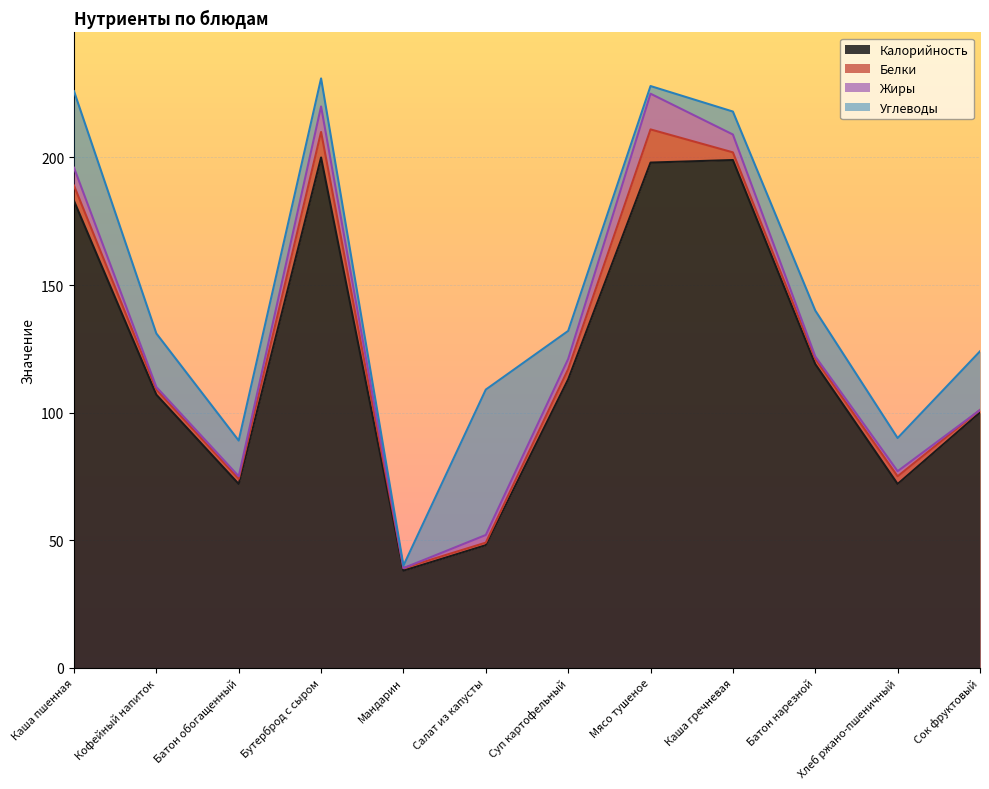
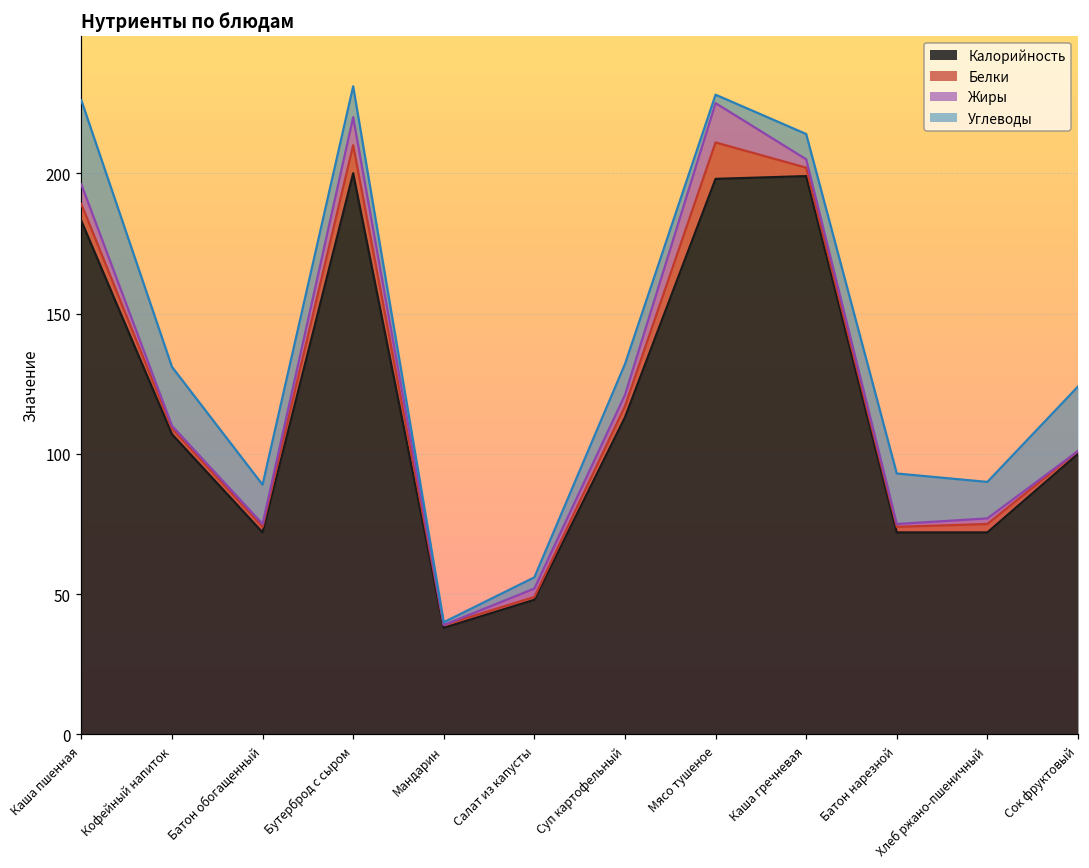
Углеводы, Салат из капусты: 57 -> 4
Жиры, Каша гречневая: 7 -> 3
Калорийность, Батон нарезной: 119 -> 72
